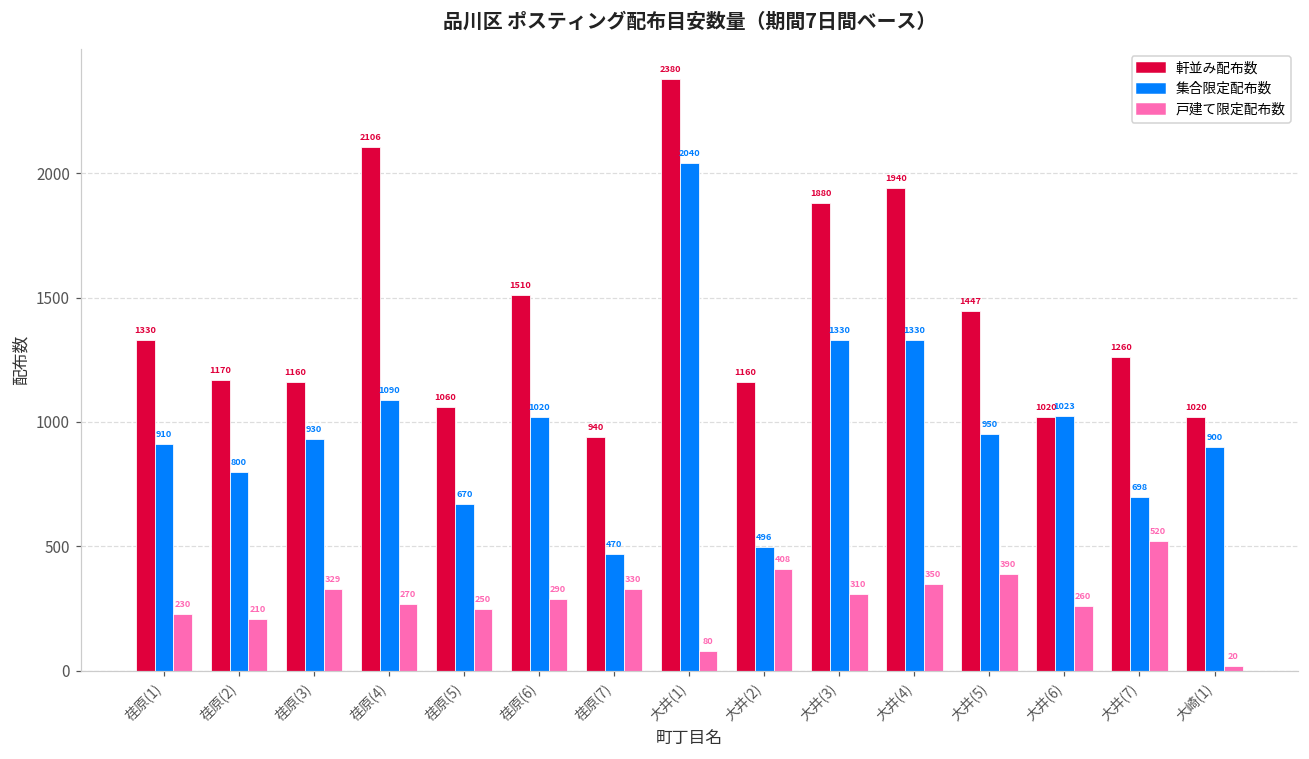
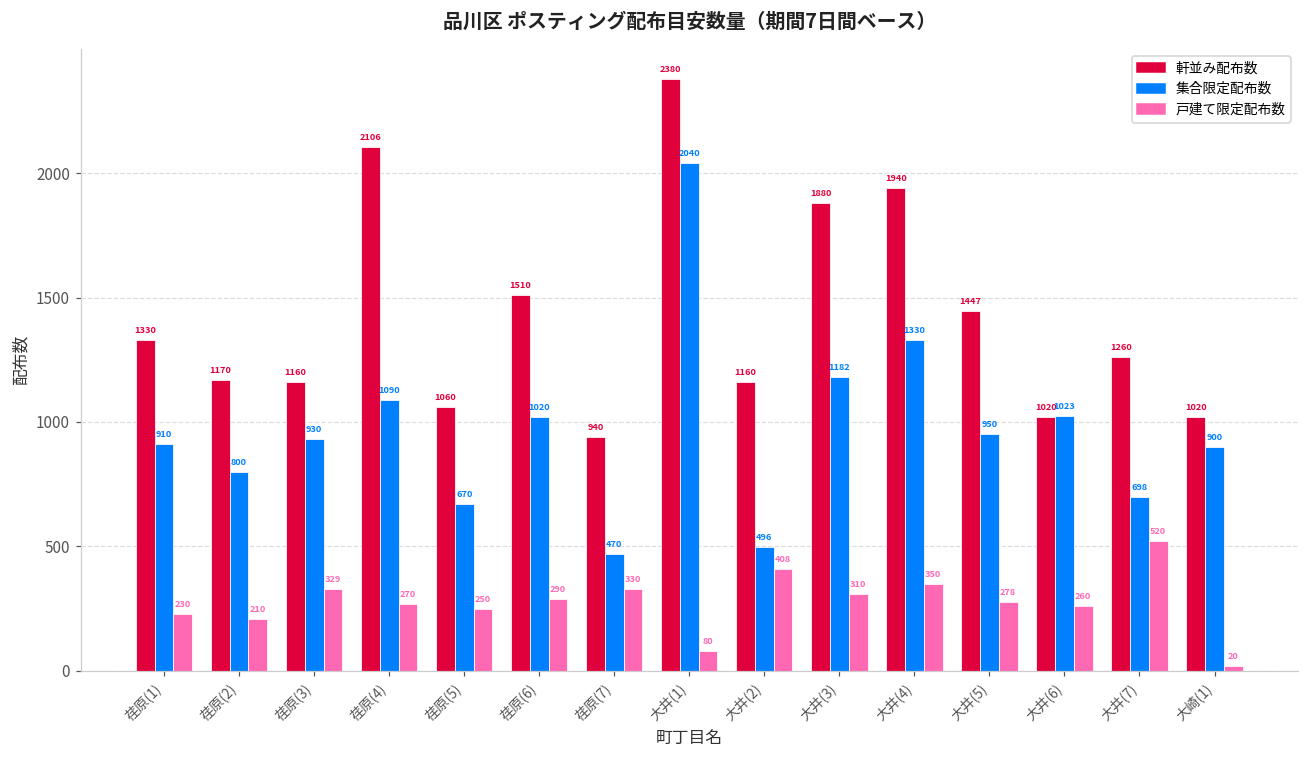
集合限定配布数, 大井(3): 1330 -> 1182
戸建て限定配布数, 大井(5): 390 -> 278
